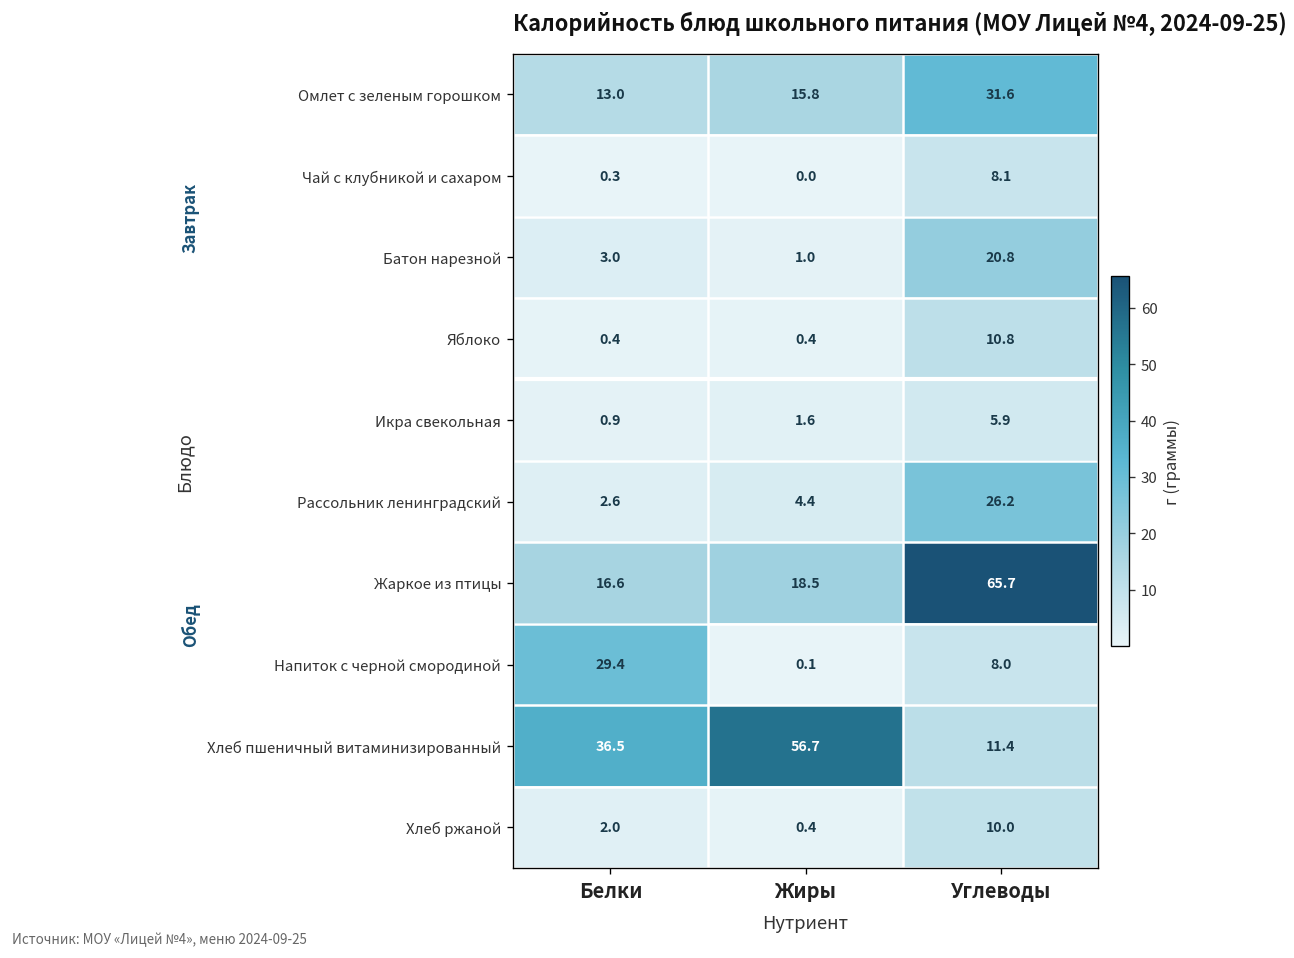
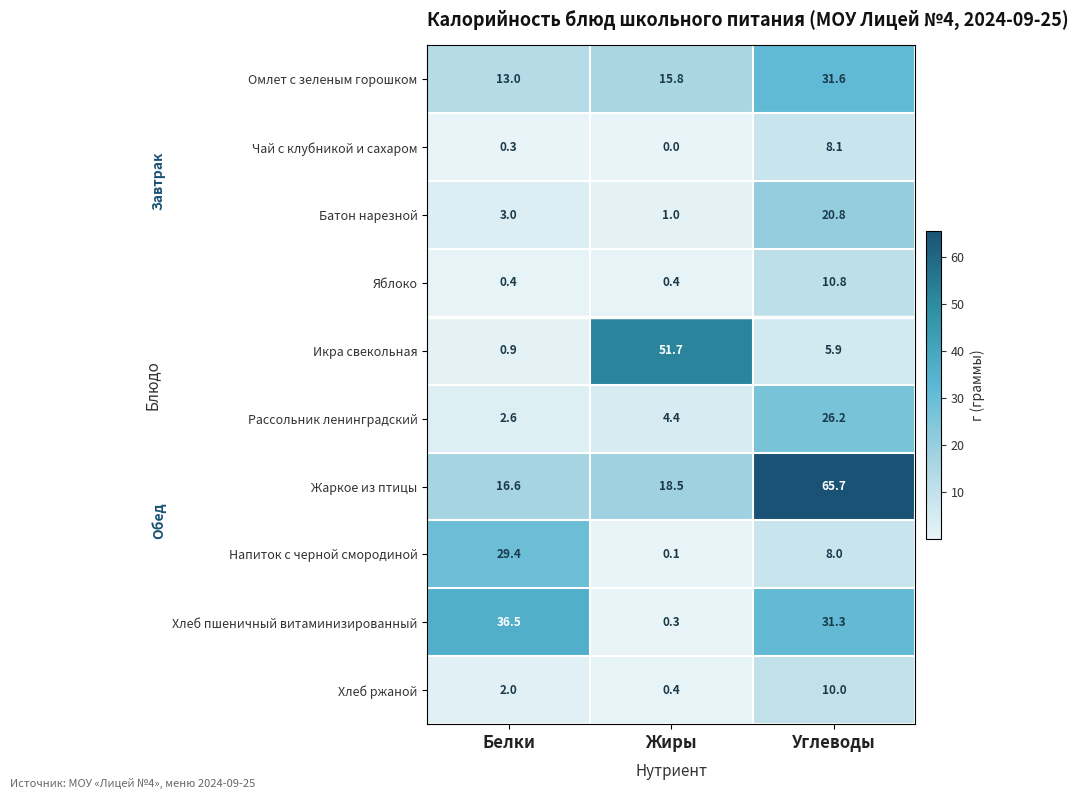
Икра свекольная, Жиры: 1.6 -> 51.7
Хлеб пшеничный витаминизированный, Жиры: 56.7 -> 0.3
Хлеб пшеничный витаминизированный, Углеводы: 11.4 -> 31.3
